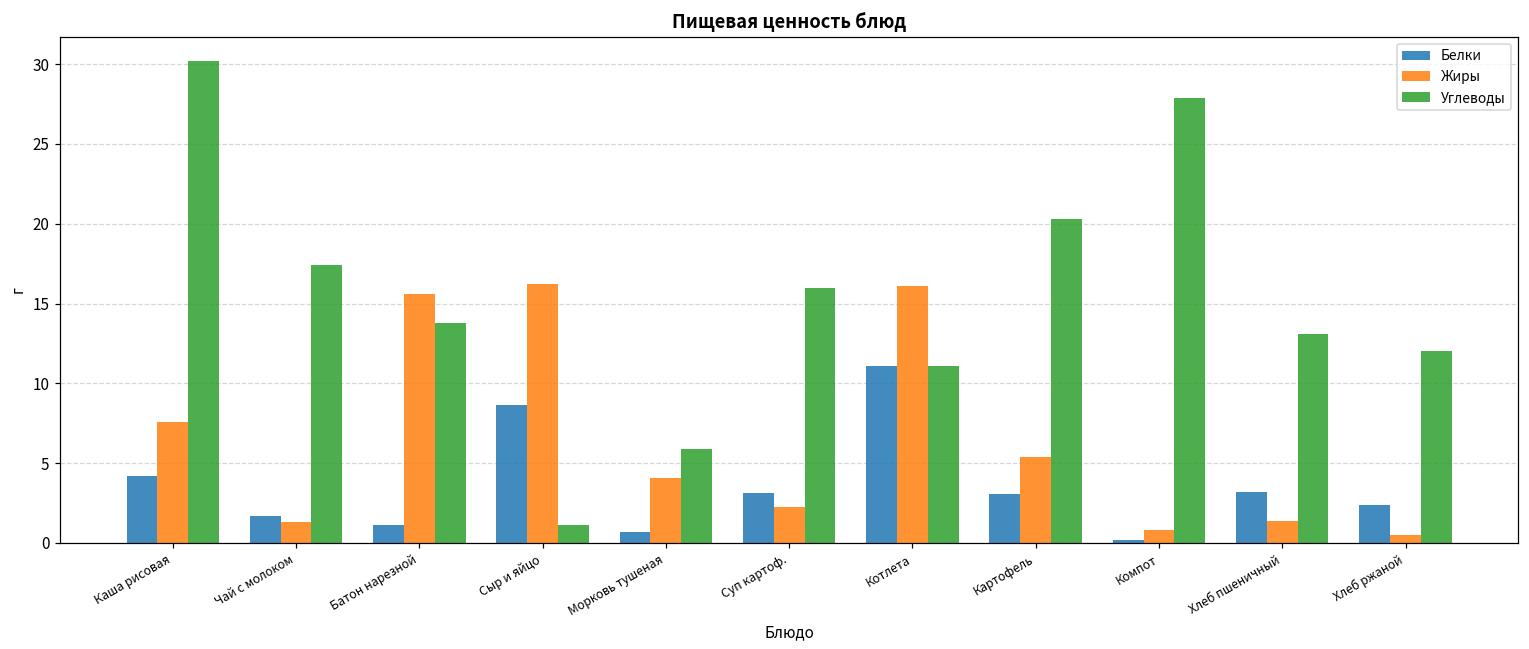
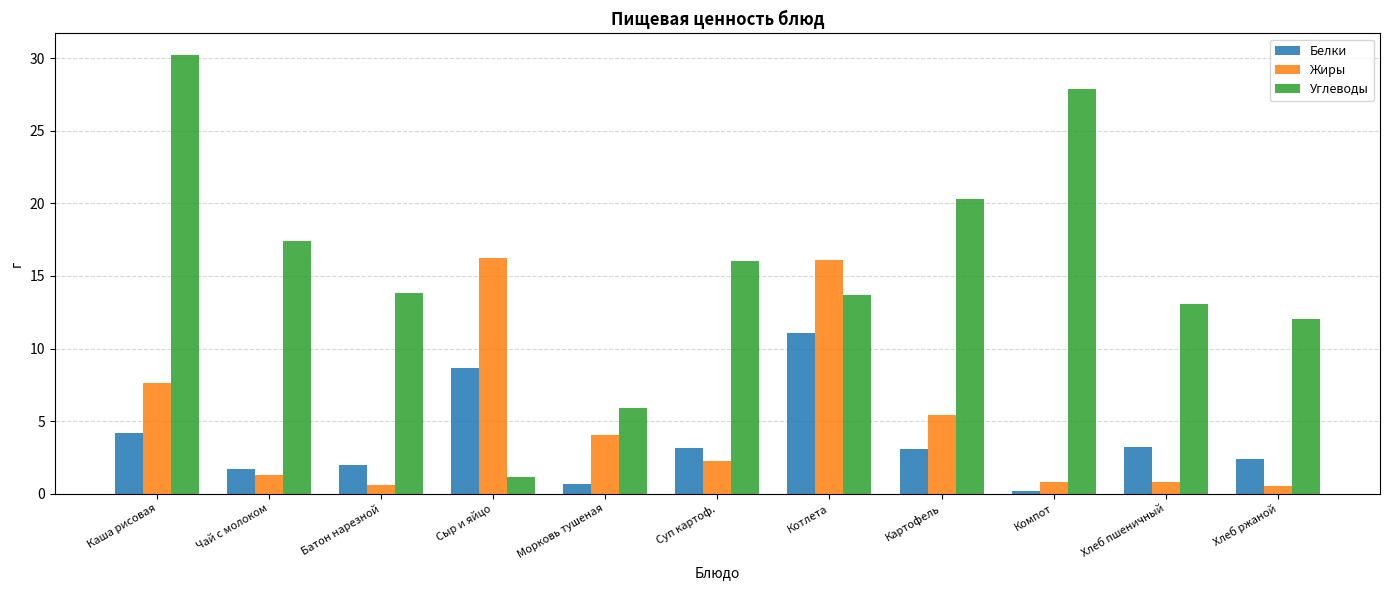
Белки, Батон нарезной: 1.1 -> 2.0
Жиры, Батон нарезной: 15.6 -> 0.6
Углеводы, Котлета: 11.1 -> 13.7
Жиры, Хлеб пшеничный: 1.4 -> 0.8
